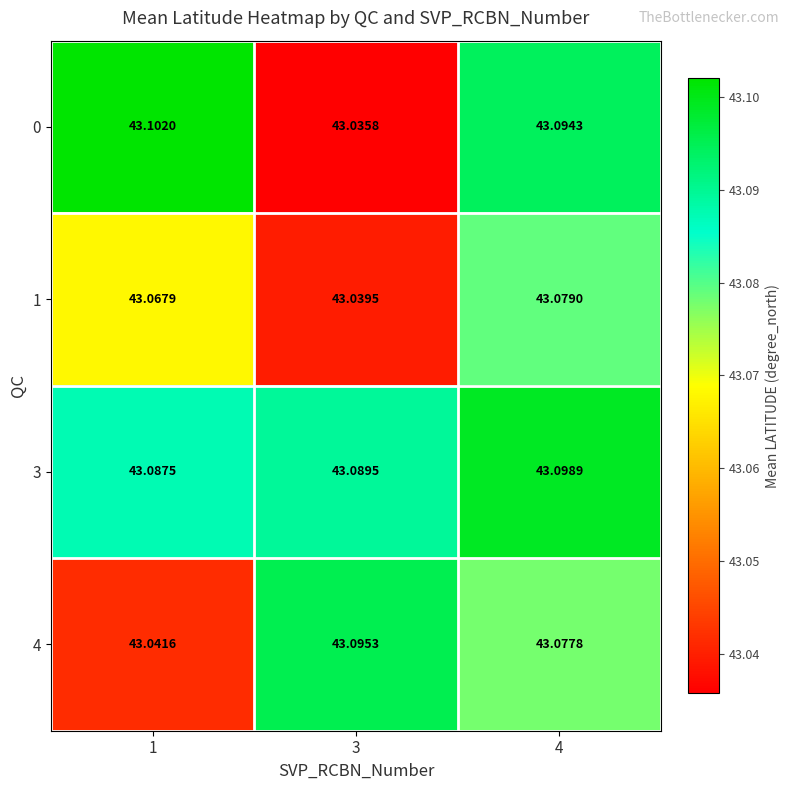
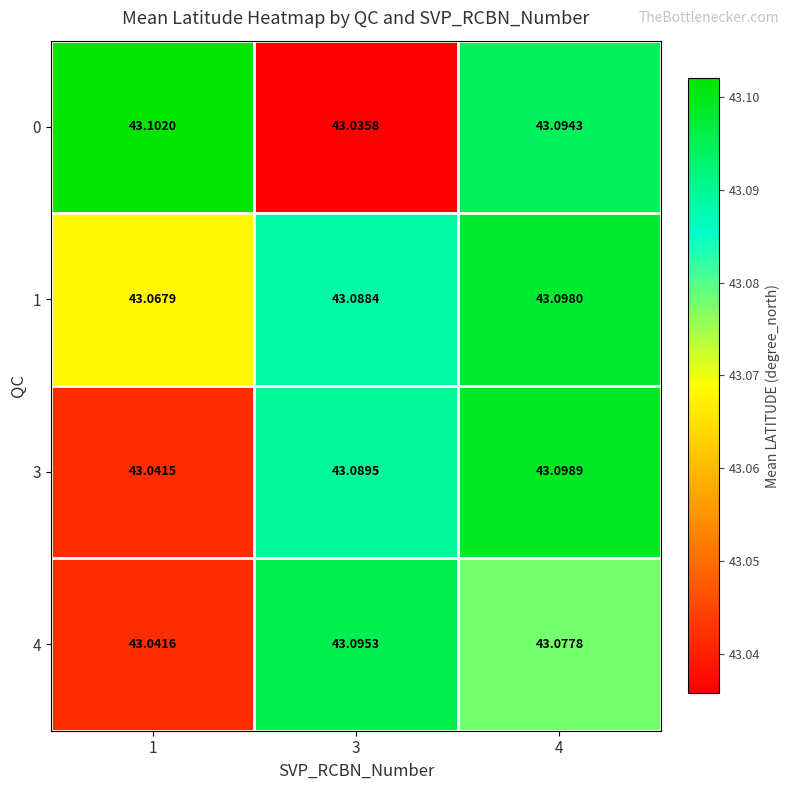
1, 3: 43.0395 -> 43.0884
1, 4: 43.0790 -> 43.0980
3, 1: 43.0875 -> 43.0415
